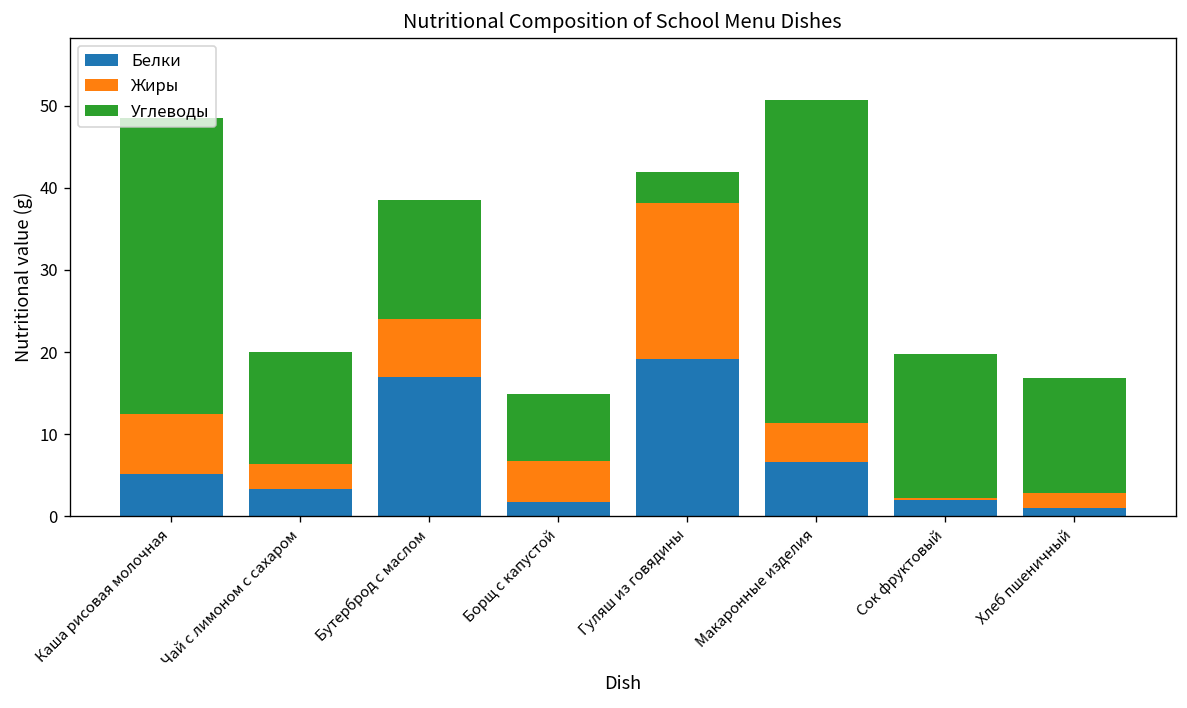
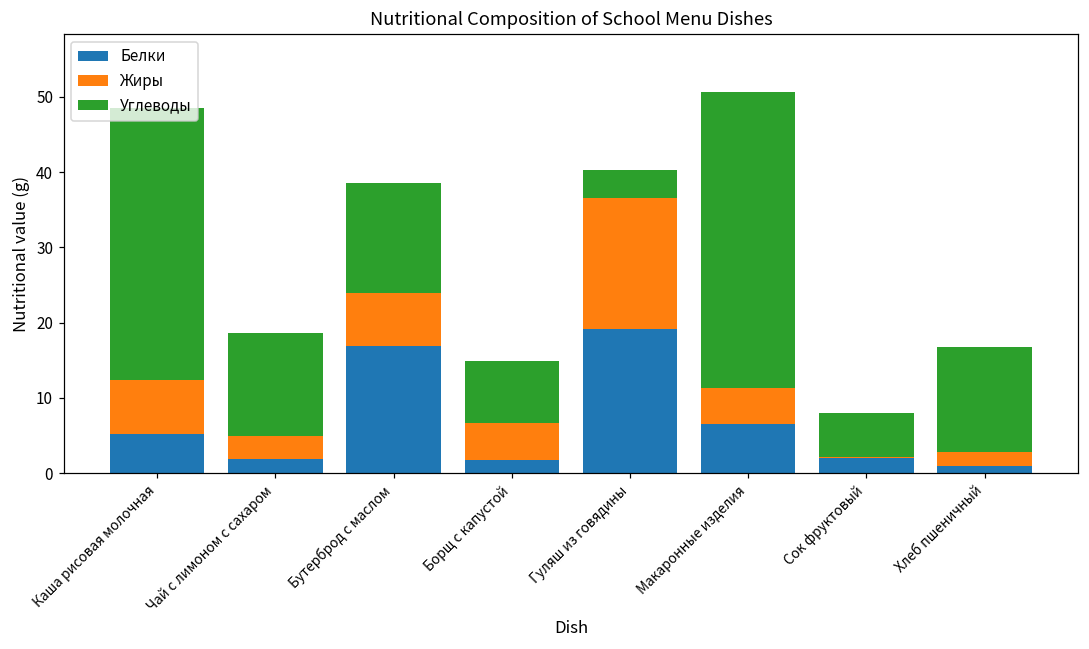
Белки, Чай с лимоном с сахаром: 3 -> 2
Жиры, Гуляш из говядины: 19 -> 18
Углеводы, Сок фруктовый: 18 -> 6
